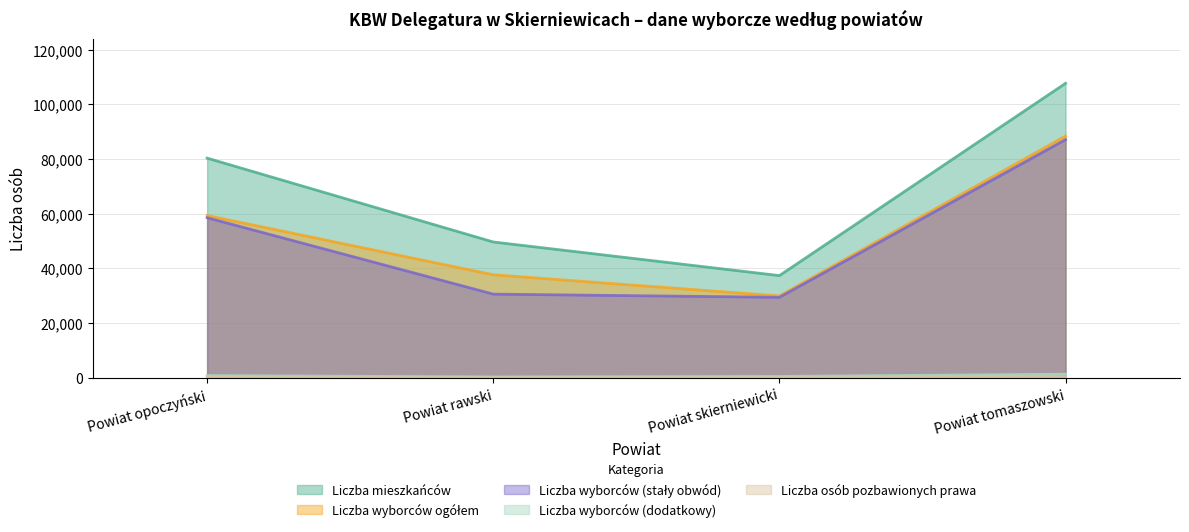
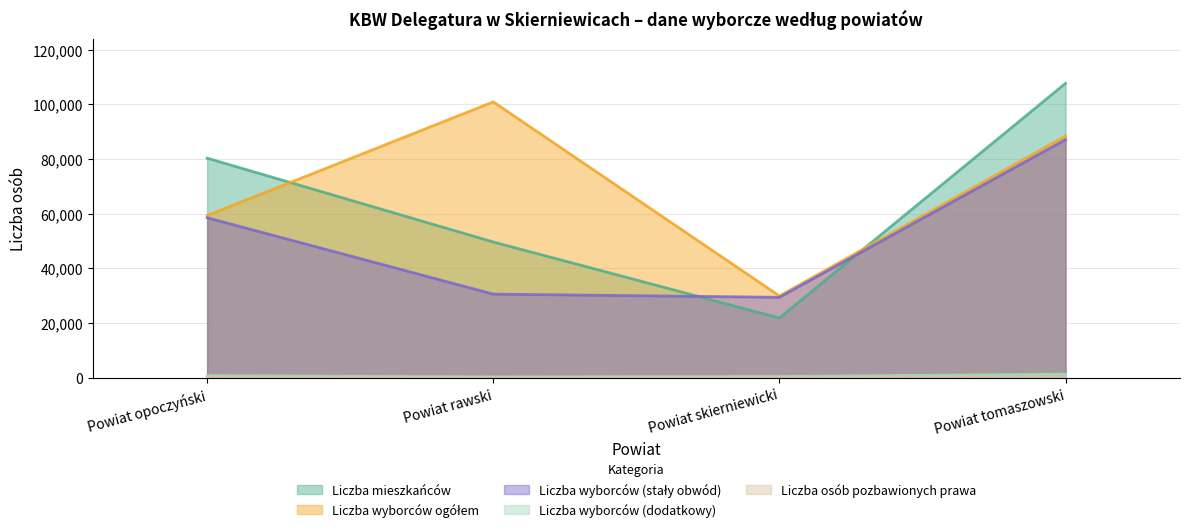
Liczba wyborców ogółem, Powiat rawski: 38,000 -> 101,000
Liczba mieszkańców, Powiat skierniewicki: 37,000 -> 22,000
